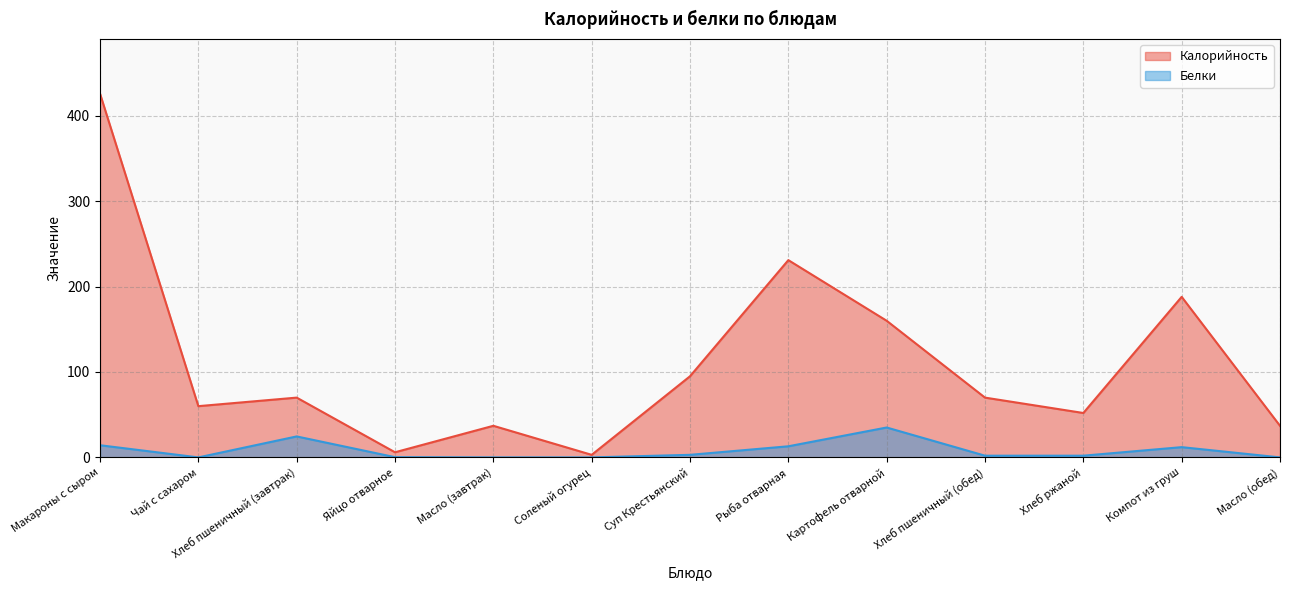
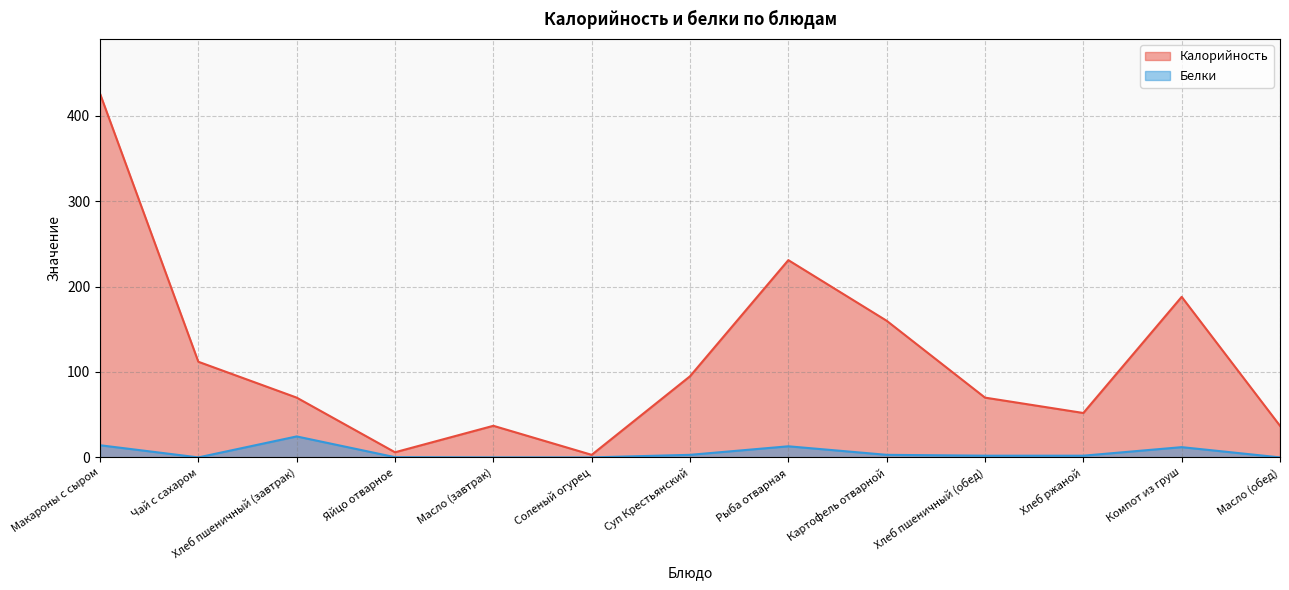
Калорийность, Чай с сахаром: 60 -> 110
Белки, Картофель отварной: 40 -> 0
